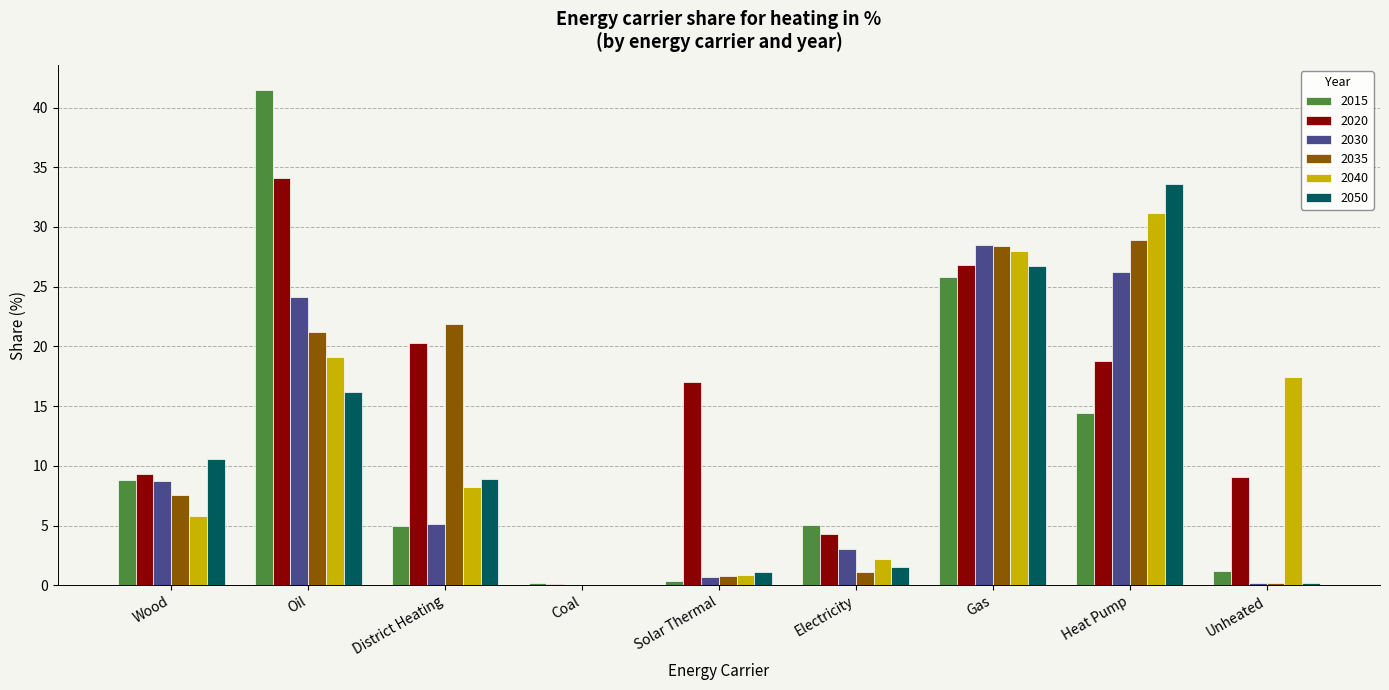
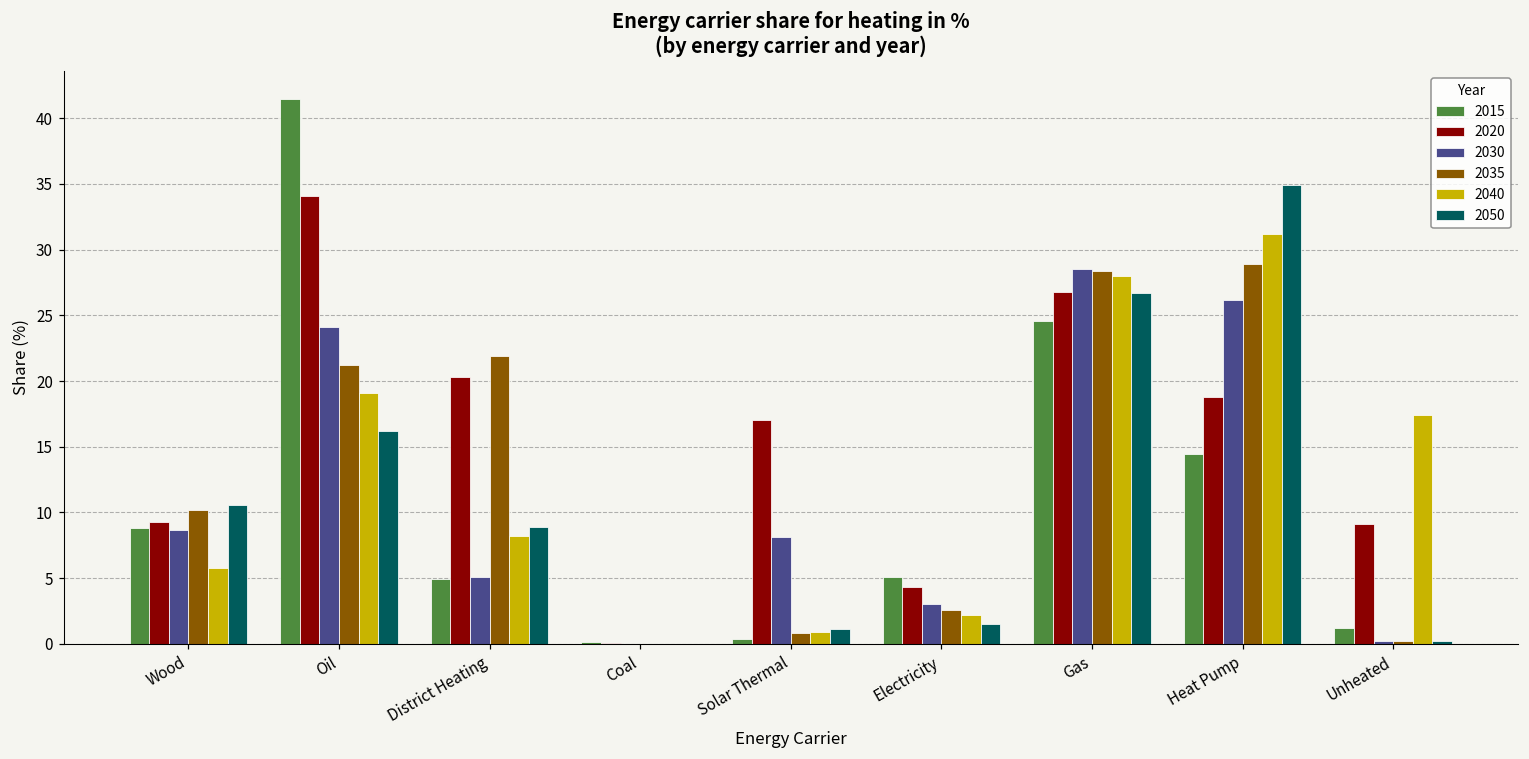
2035, Wood: 7.6 -> 10.2
2030, Solar Thermal: 0.7 -> 8.1
2035, Electricity: 1.1 -> 2.6
2015, Gas: 25.8 -> 24.6
2050, Heat Pump: 33.6 -> 34.9
